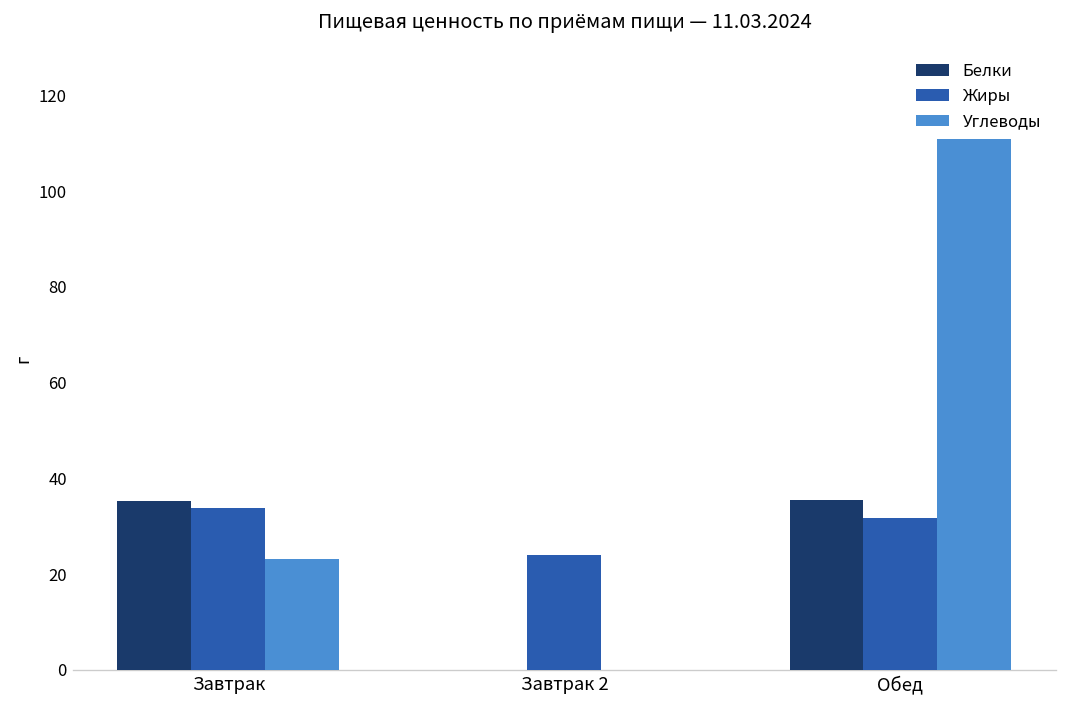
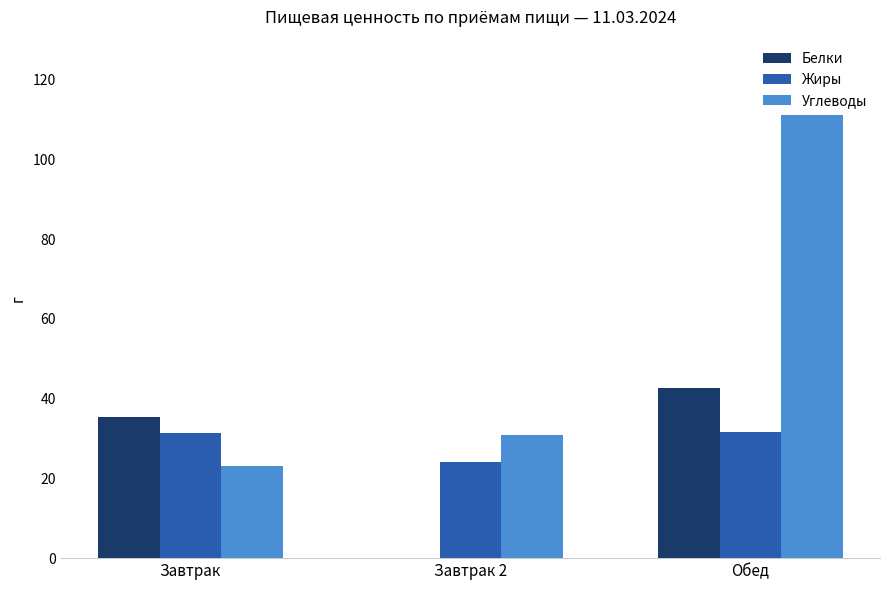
Жиры, Завтрак: 34 -> 31
Углеводы, Завтрак 2: 0 -> 31
Белки, Обед: 36 -> 43
